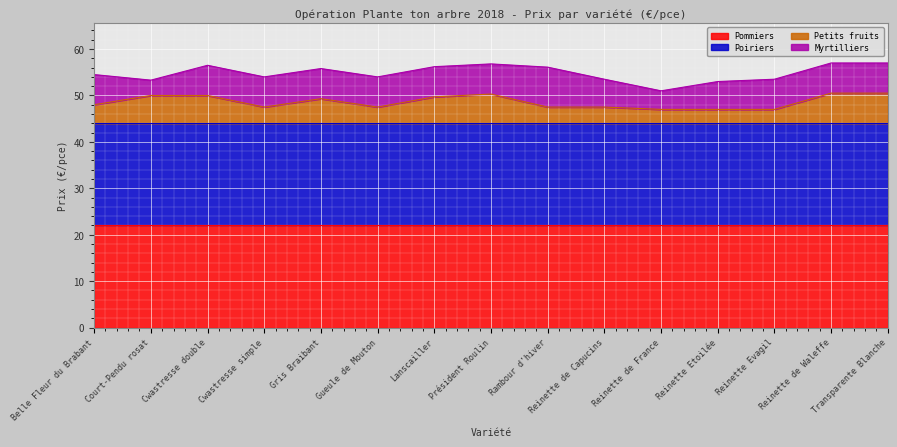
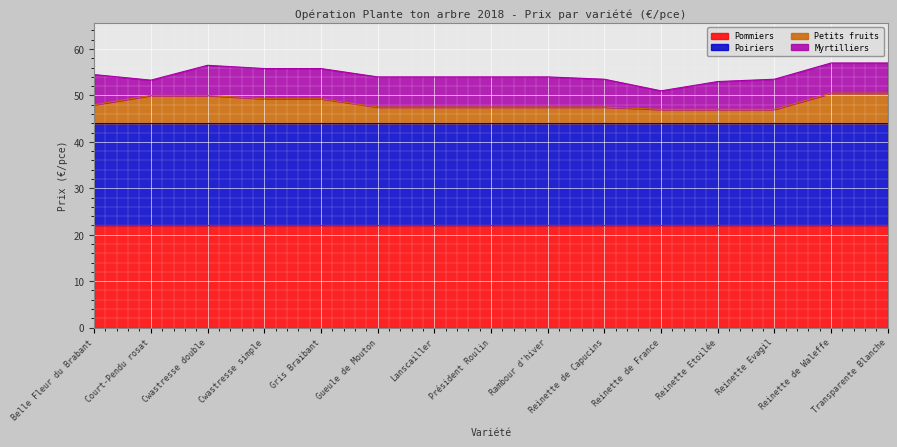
Petits fruits, Cwastresse simple: 48 -> 49
Petits fruits, Lanscailler: 50 -> 48
Petits fruits, Président Roulin: 50 -> 48
Myrtilliers, Rambour d'hiver: 9 -> 7
